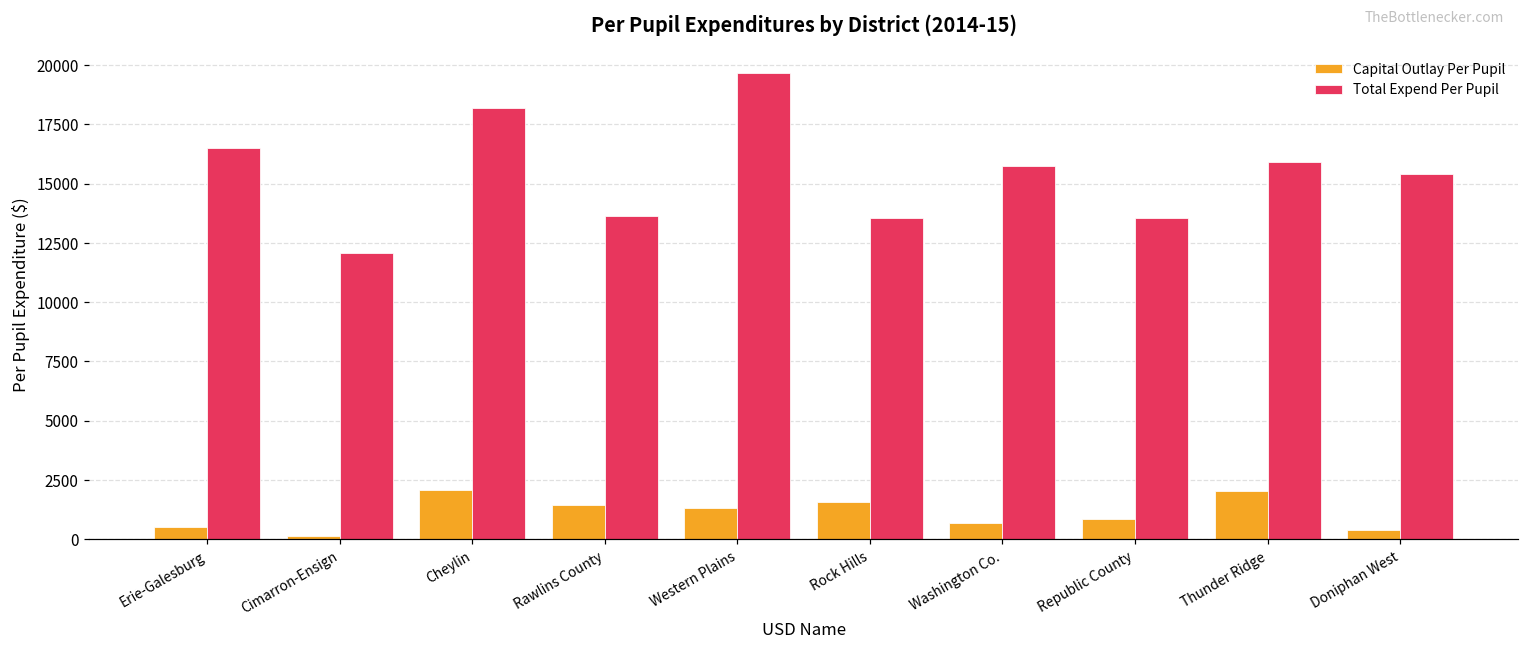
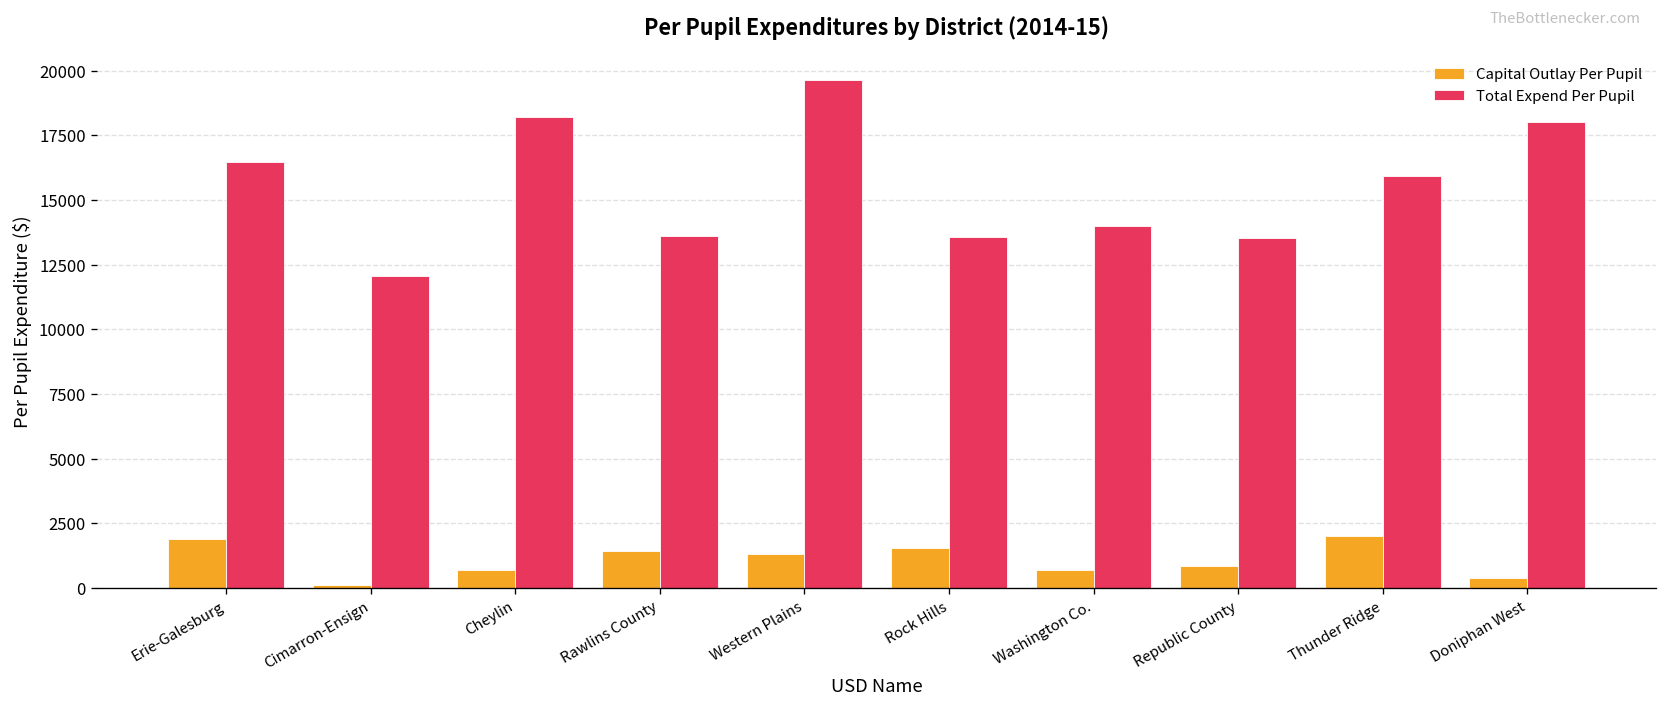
Capital Outlay Per Pupil, Erie-Galesburg: 500 -> 1900
Capital Outlay Per Pupil, Cheylin: 2100 -> 700
Total Expend Per Pupil, Washington Co.: 15700 -> 14000
Total Expend Per Pupil, Doniphan West: 15400 -> 18000
